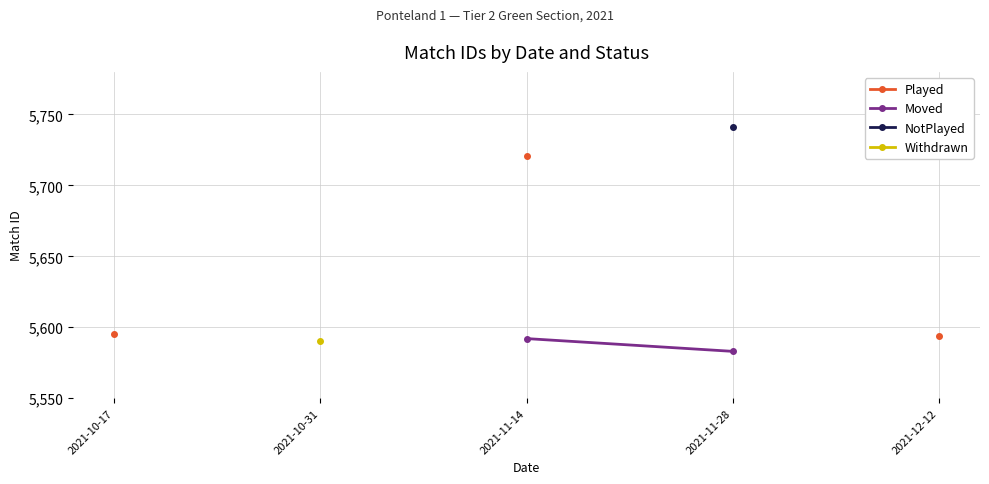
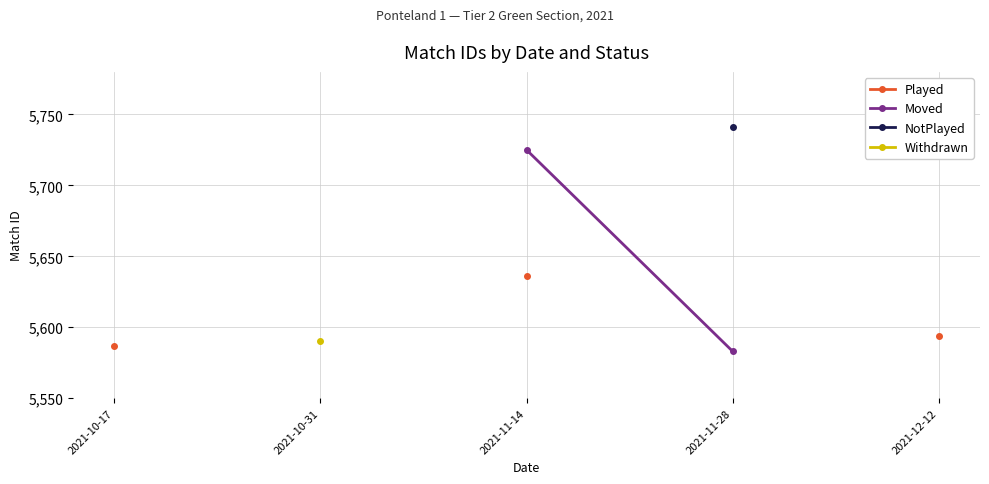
Played, 2021-10-17: 5,595 -> 5,587
Played, 2021-11-14: 5,721 -> 5,636
Moved, 2021-11-14: 5,592 -> 5,725
